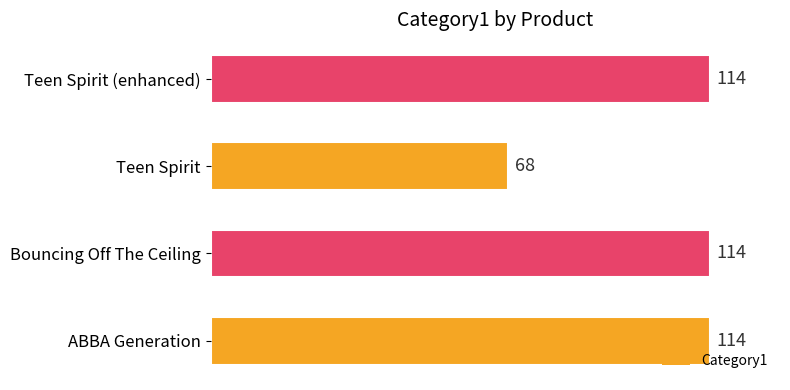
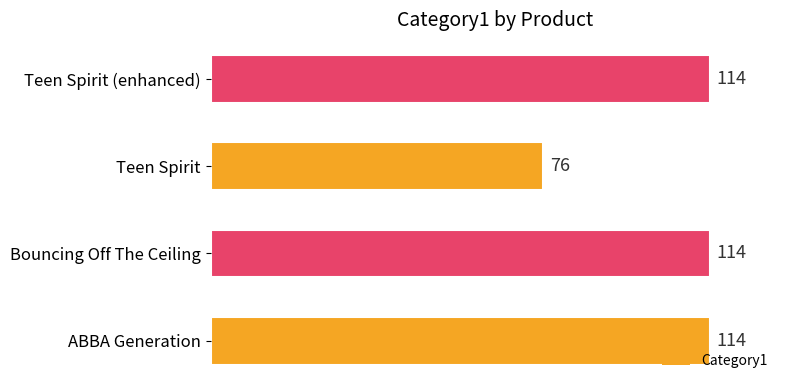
Teen Spirit: 68 -> 76
